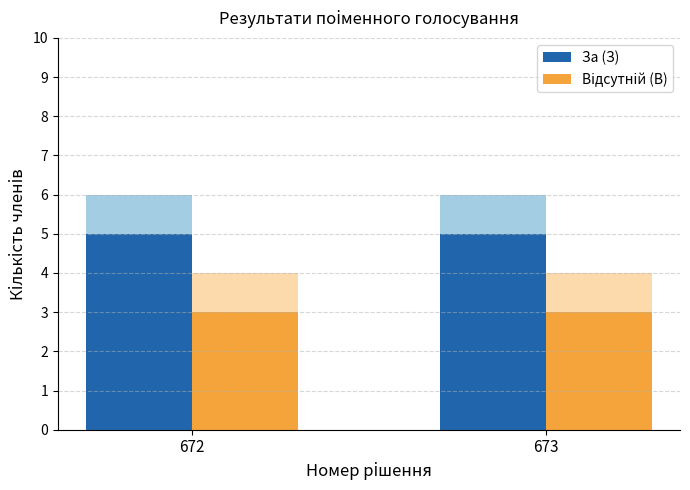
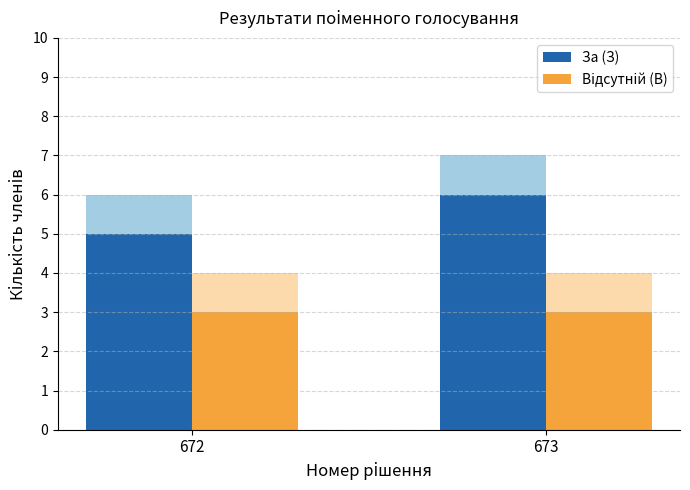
За (З), 673: 5 -> 6
